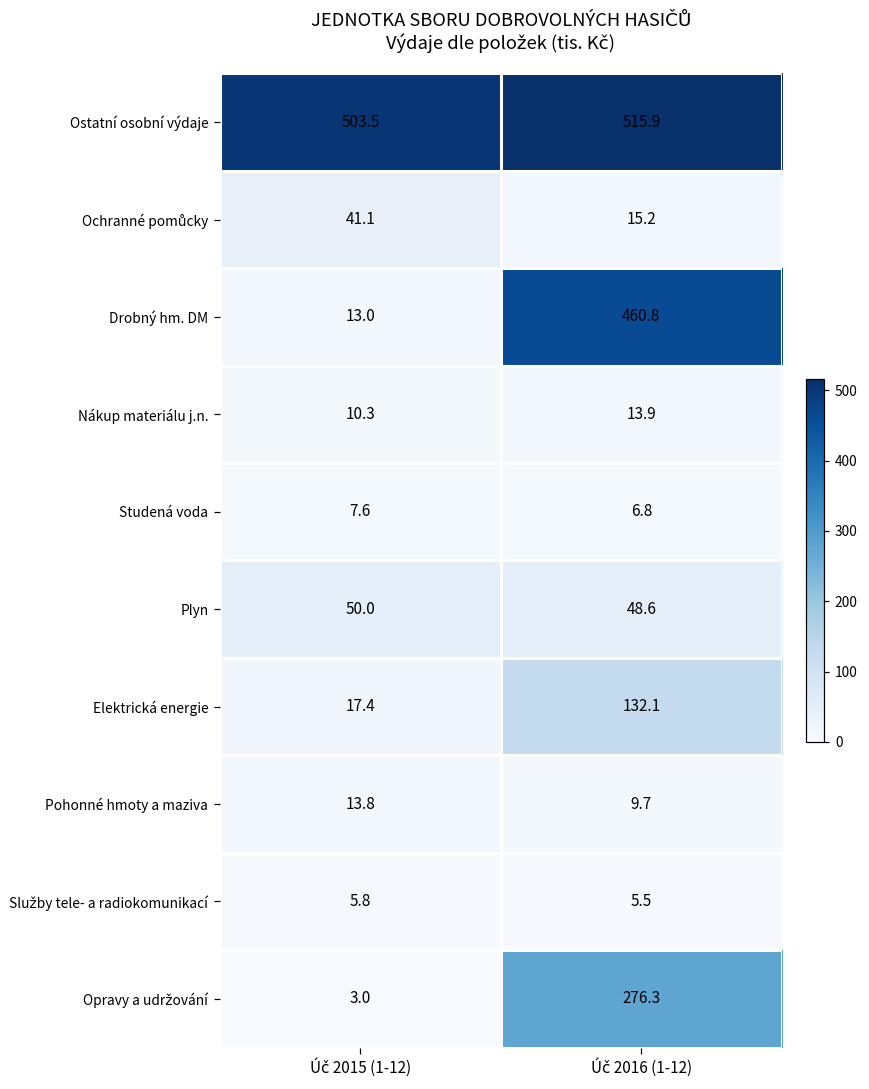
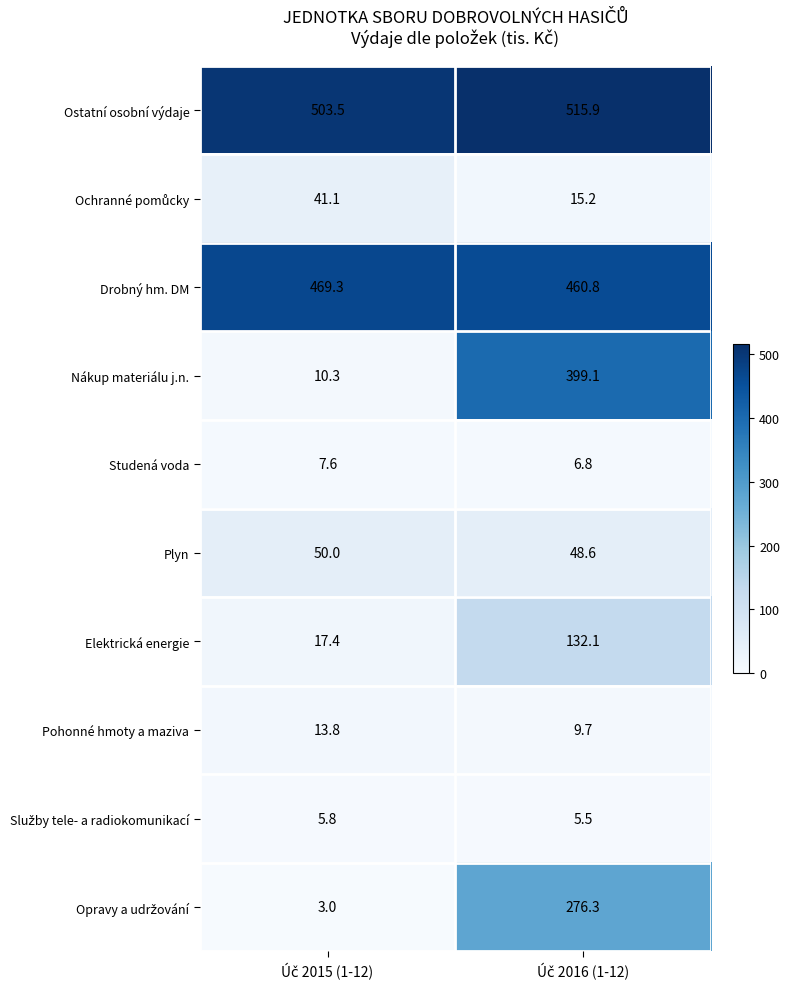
Drobný hm. DM, Úč 2015 (1-12): 13.0 -> 469.3
Nákup materiálu j.n., Úč 2016 (1-12): 13.9 -> 399.1
